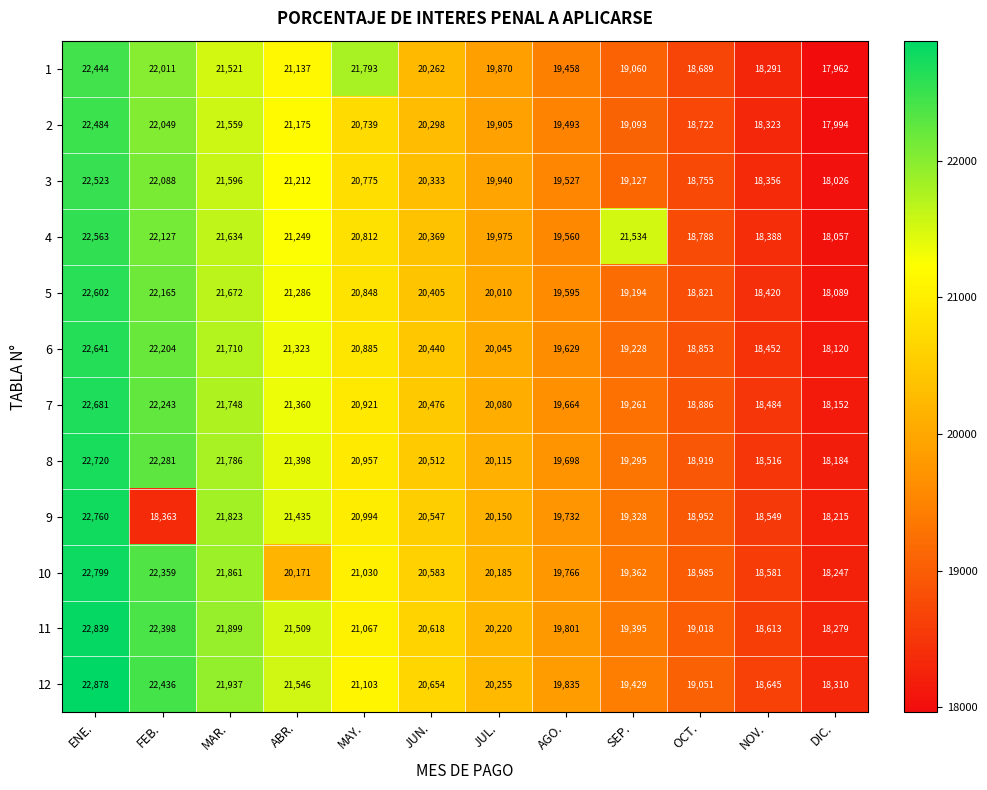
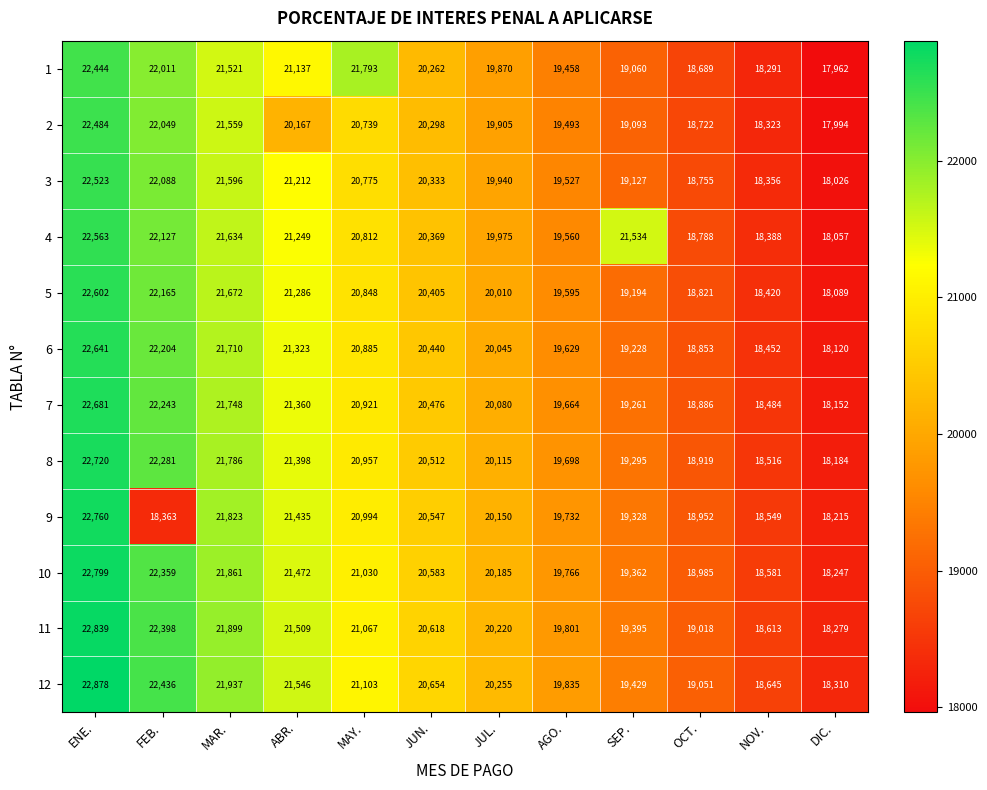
2, ABR.: 21,175 -> 20,167
10, ABR.: 20,171 -> 21,472
